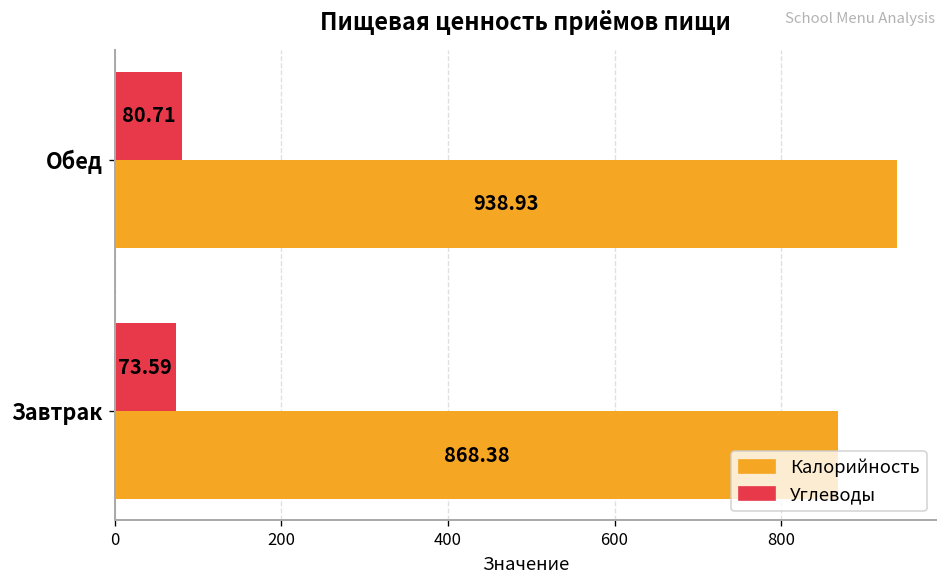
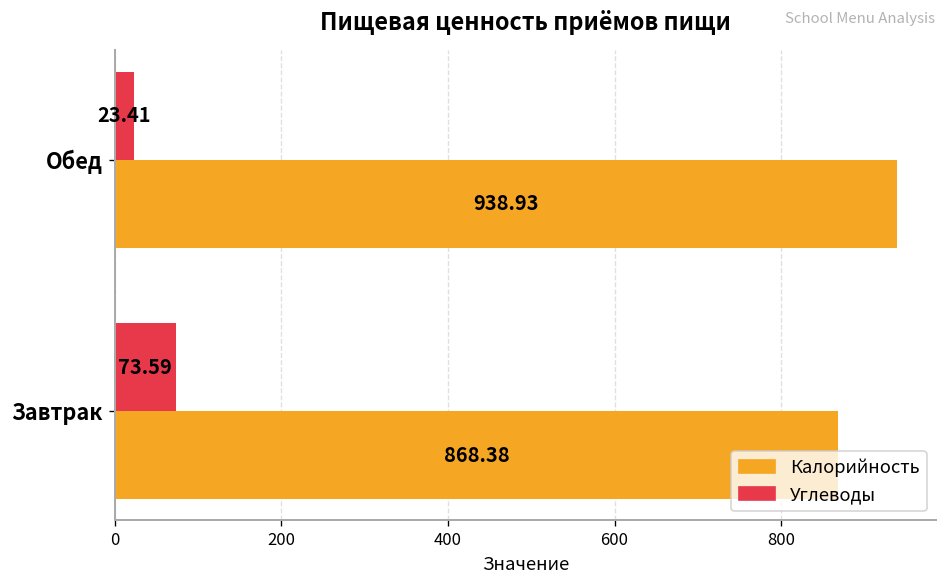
Углеводы, Обед: 80.71 -> 23.41
